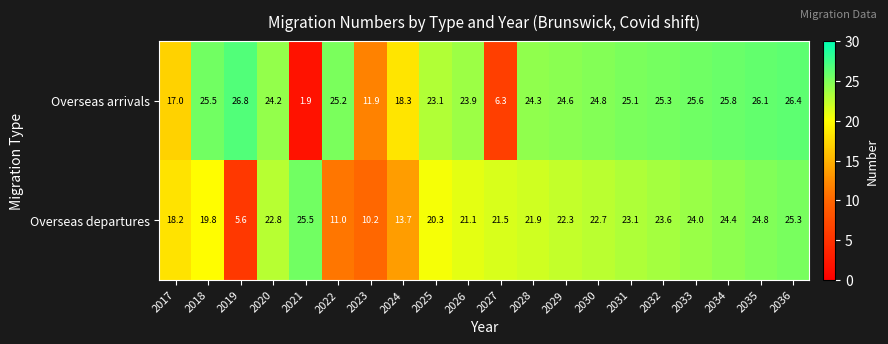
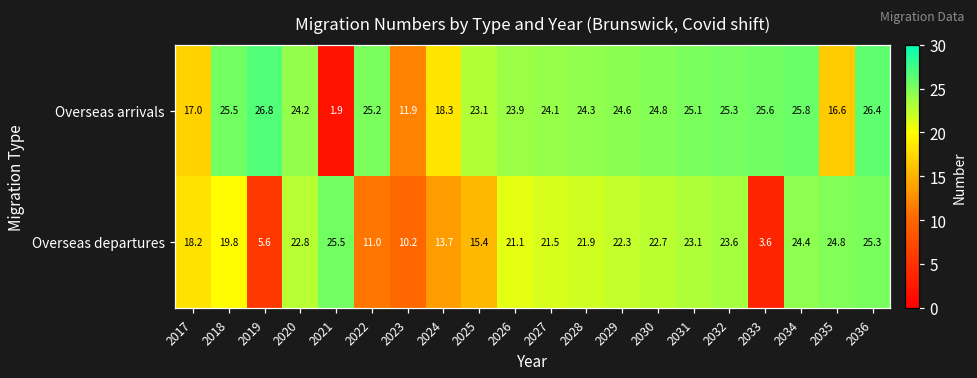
Overseas arrivals, 2027: 6.3 -> 24.1
Overseas arrivals, 2035: 26.1 -> 16.6
Overseas departures, 2025: 20.3 -> 15.4
Overseas departures, 2033: 24.0 -> 3.6
